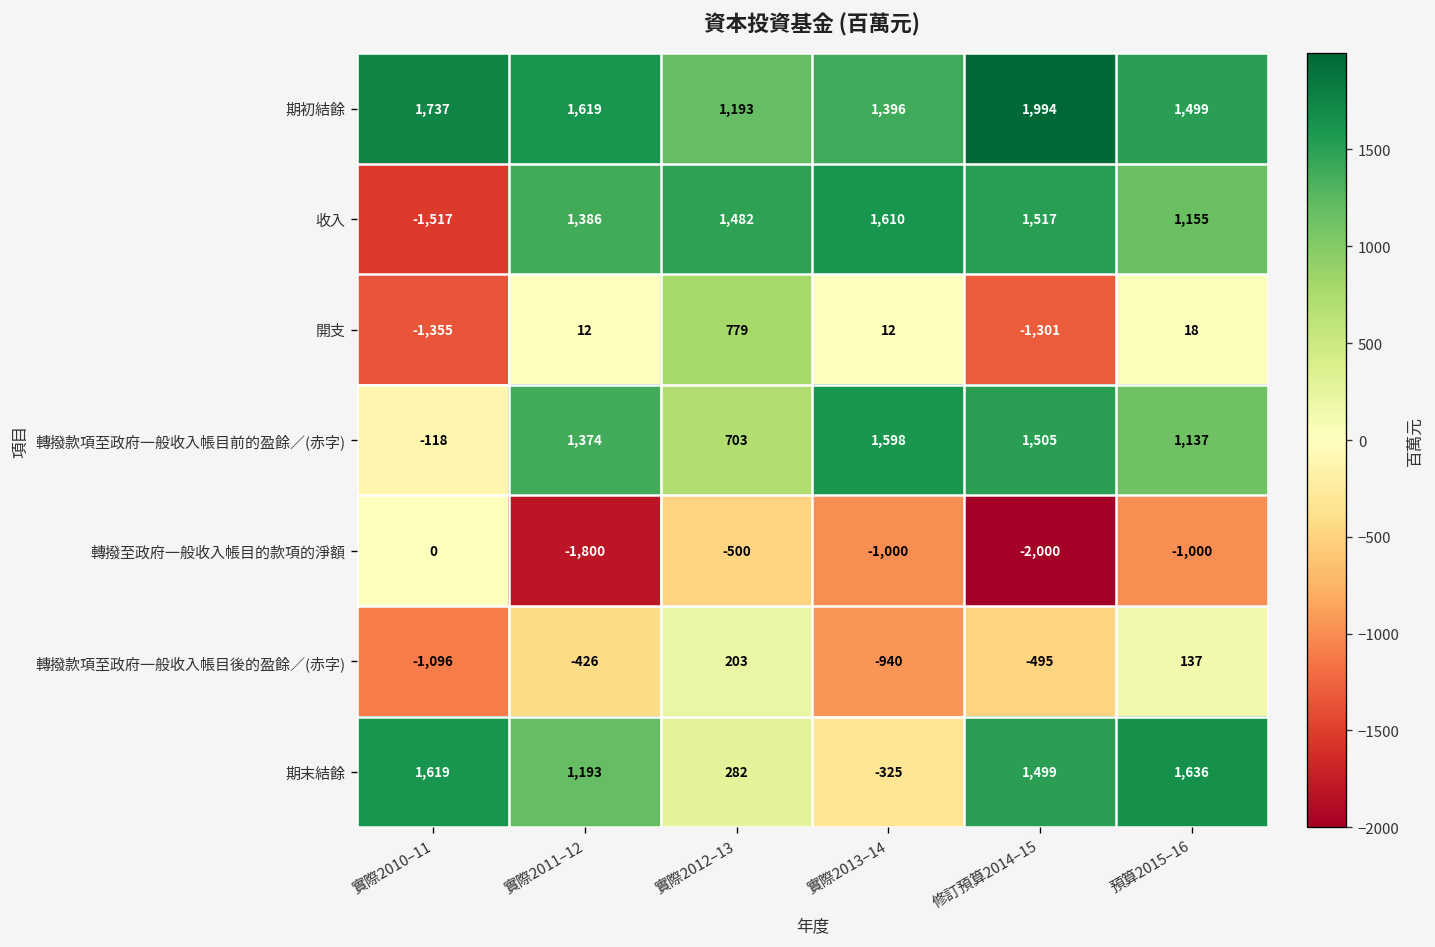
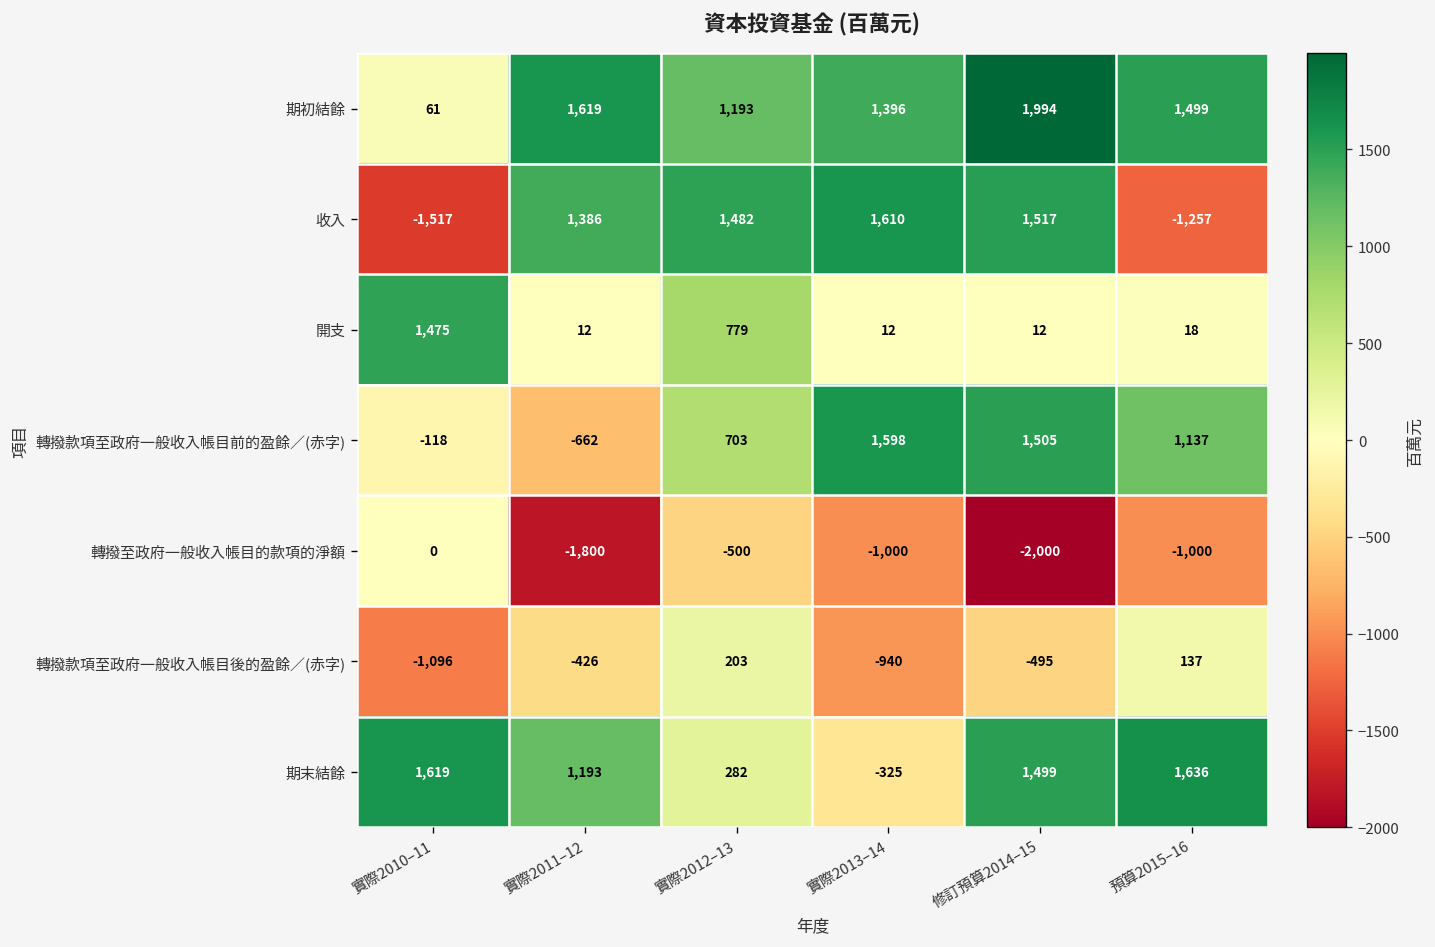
期初結餘, 實際2010–11: 1,737 -> 61
收入, 預算2015–16: 1,155 -> -1,257
開支, 實際2010–11: -1,355 -> 1,475
開支, 修訂預算2014–15: -1,301 -> 12
轉撥款項至政府一般收入帳目前的盈餘／(赤字), 實際2011–12: 1,374 -> -662
